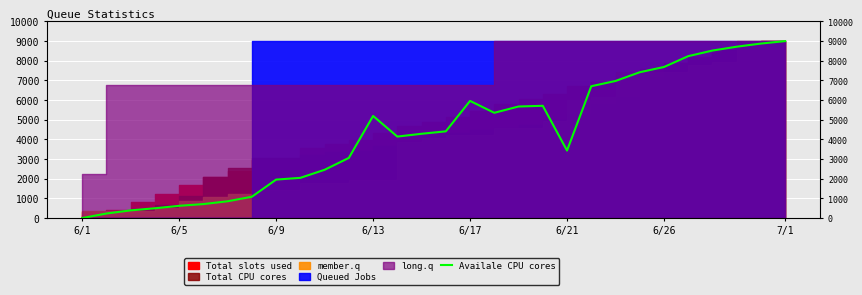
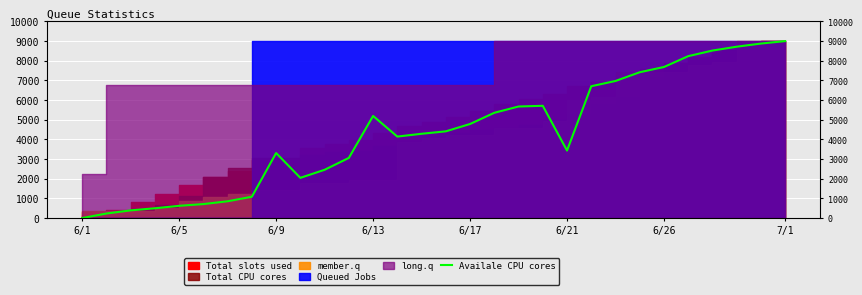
Availale CPU cores, 6/9: 2000 -> 3300
Availale CPU cores, 6/17: 6000 -> 4800
